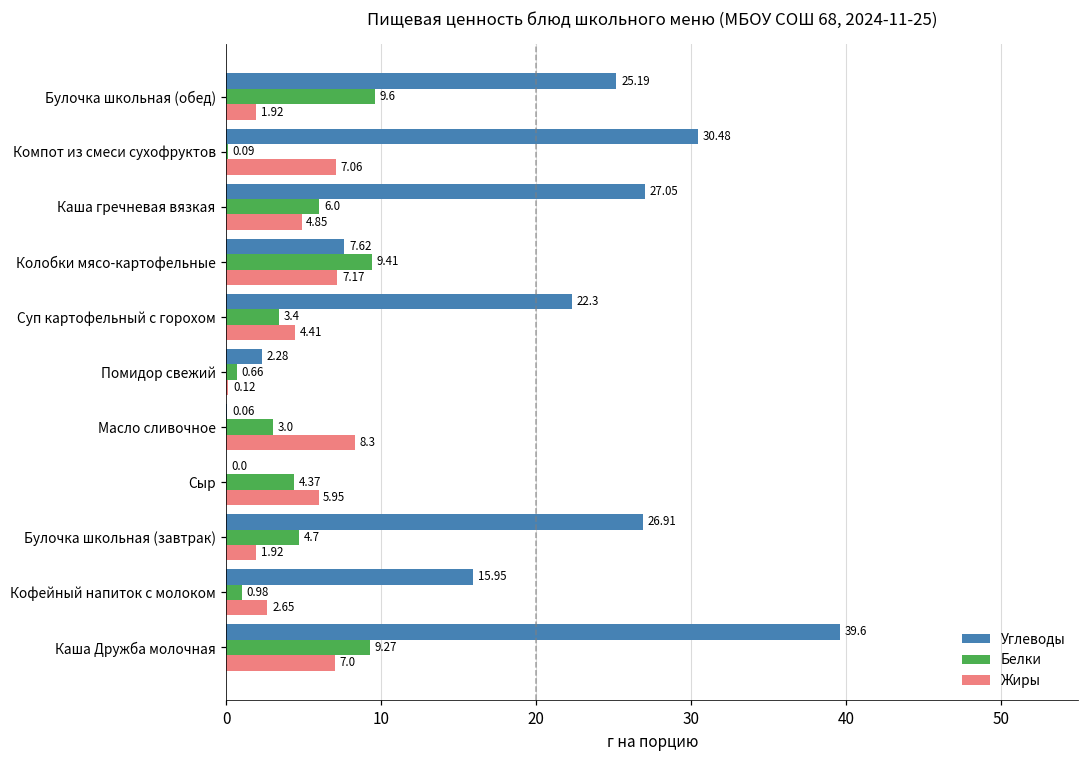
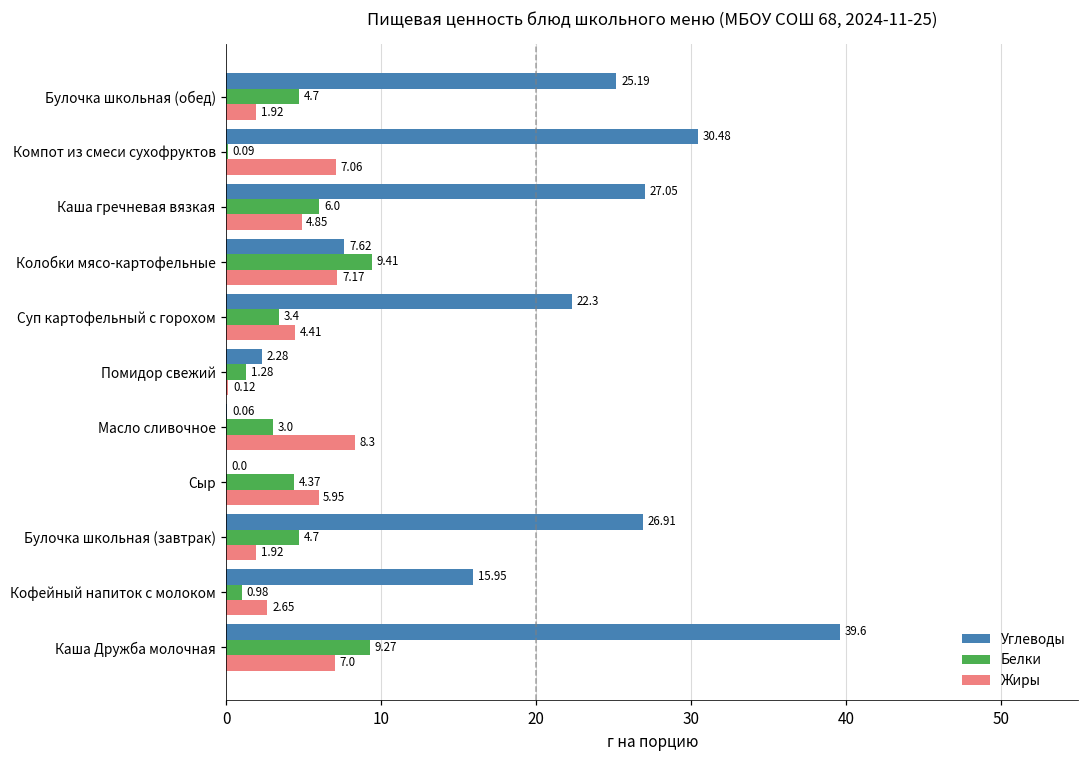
Белки, Булочка школьная (обед): 9.6 -> 4.7
Белки, Помидор свежий: 0.66 -> 1.28
